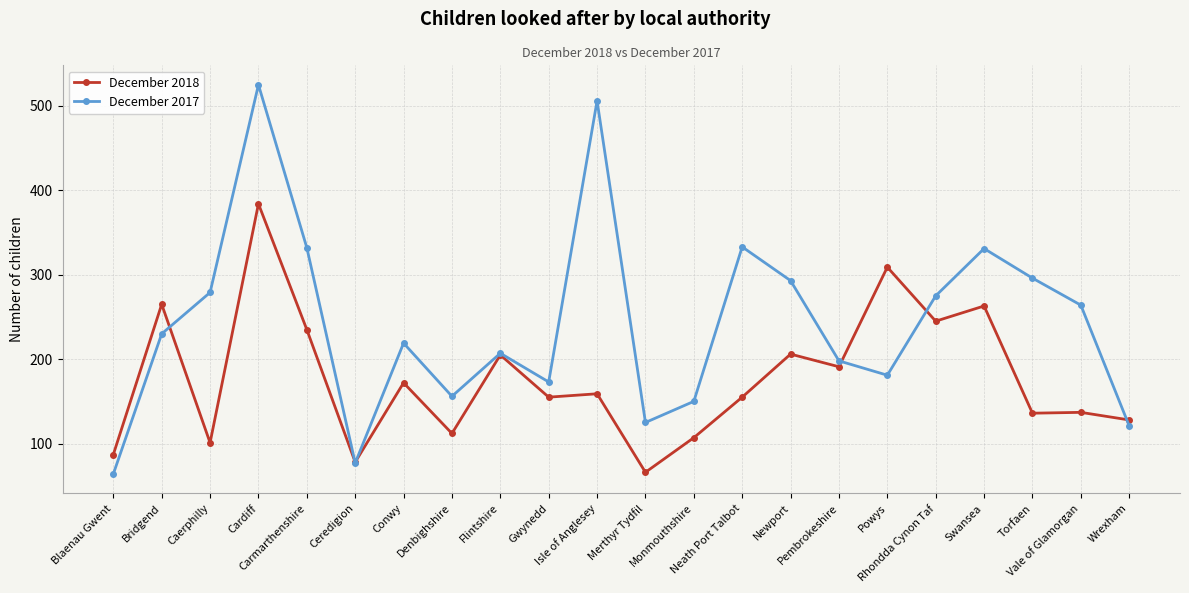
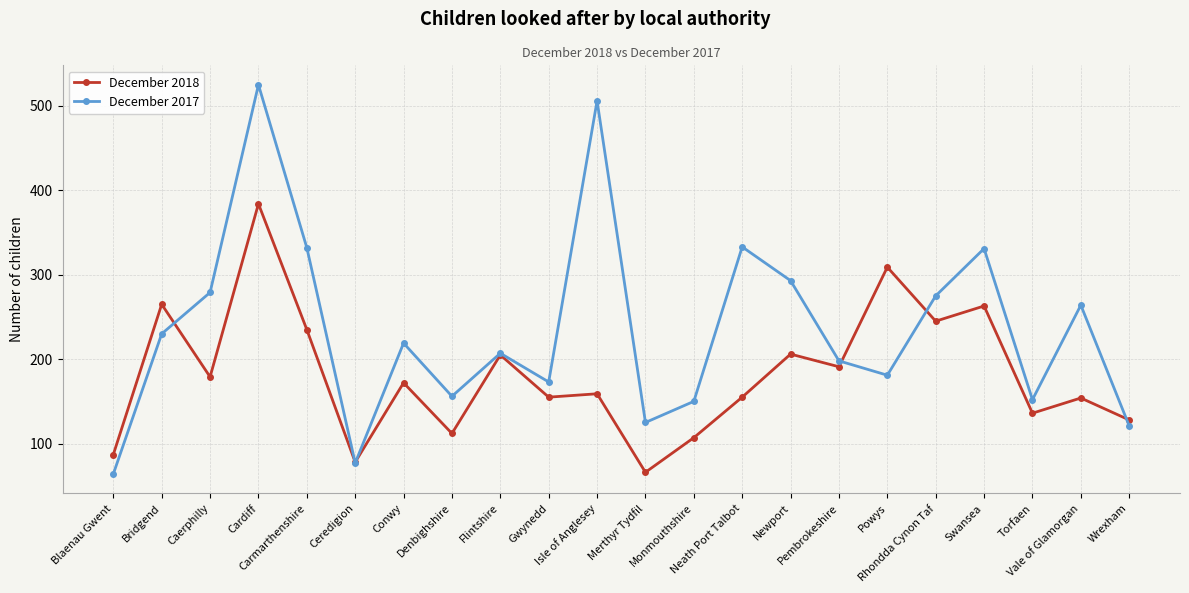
December 2018, Caerphilly: 100 -> 180
December 2017, Torfaen: 300 -> 150
December 2018, Vale of Glamorgan: 140 -> 150
